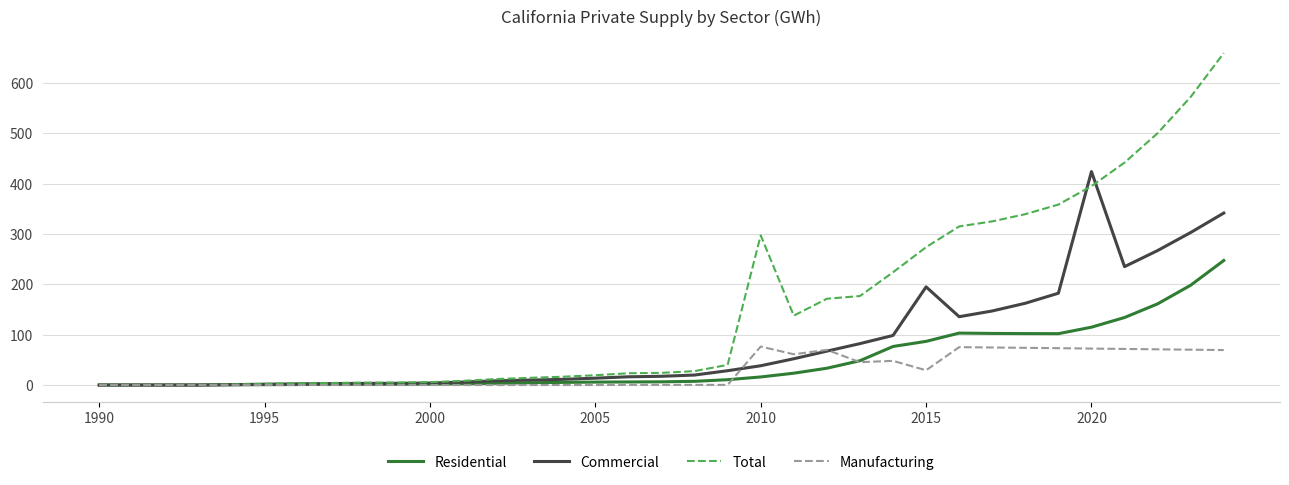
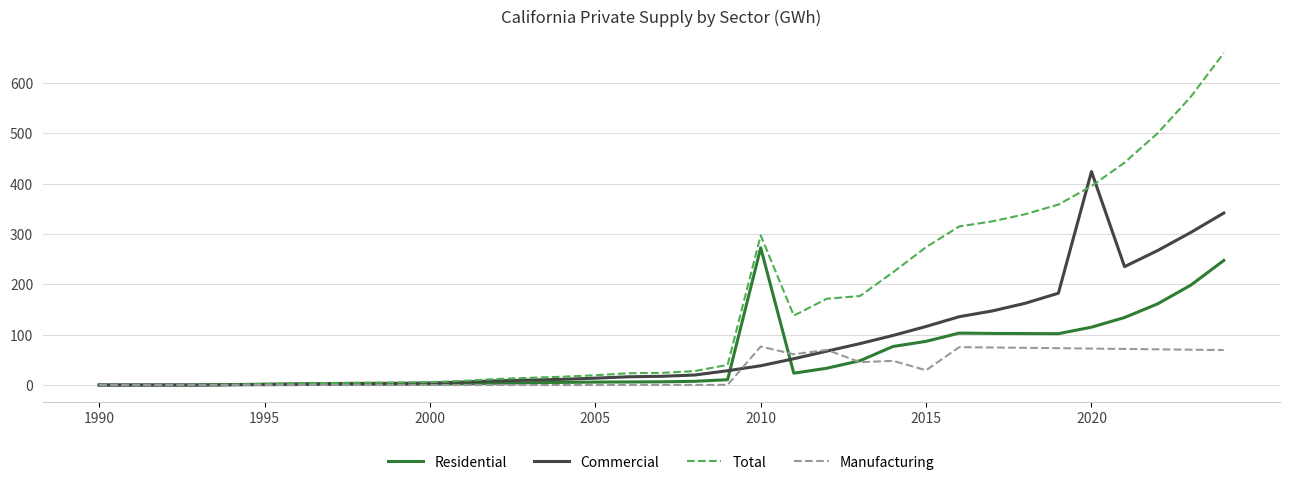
Residential, 2010: 20 -> 270
Commercial, 2015: 190 -> 120
